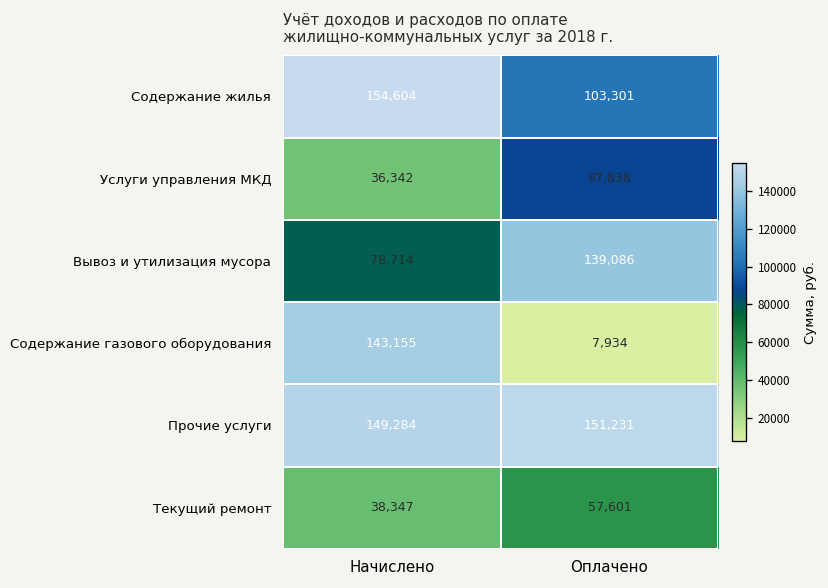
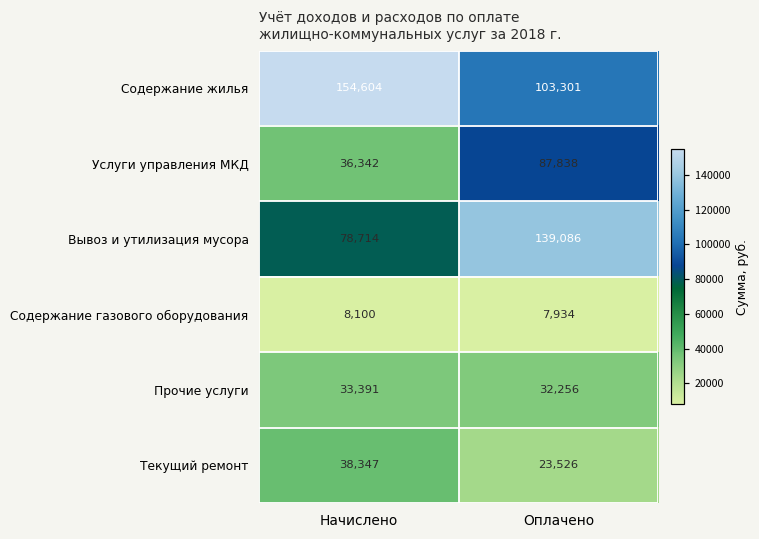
Содержание газового оборудования, Начислено: 143,155 -> 8,100
Прочие услуги, Начислено: 149,284 -> 33,391
Прочие услуги, Оплачено: 151,231 -> 32,256
Текущий ремонт, Оплачено: 57,601 -> 23,526
